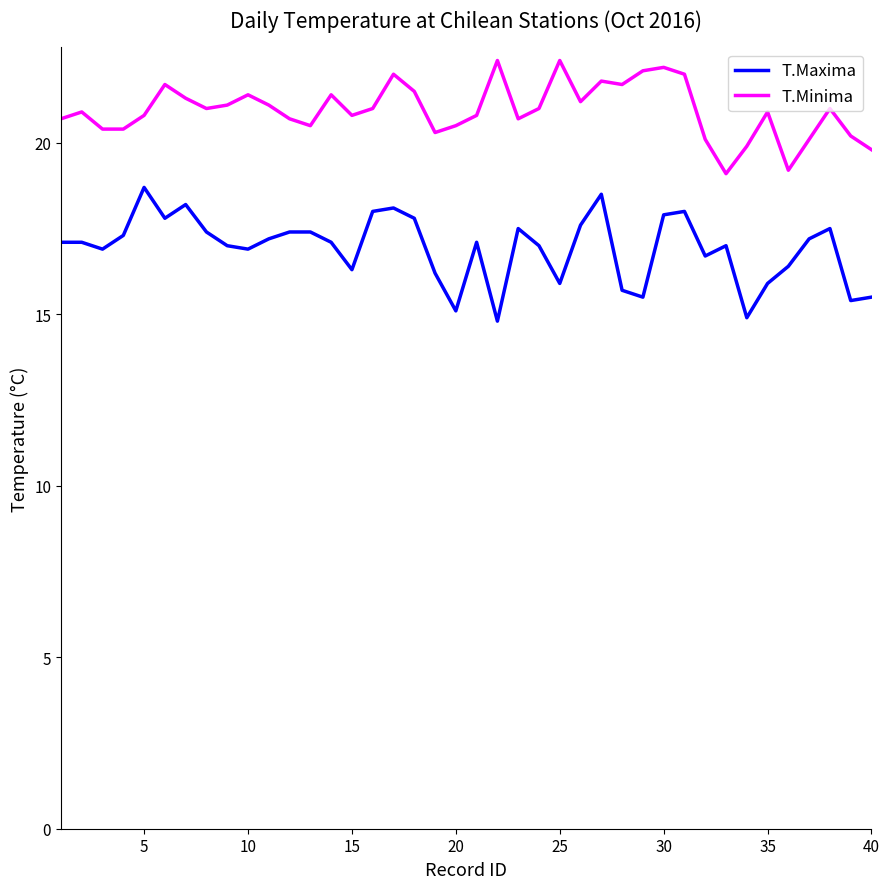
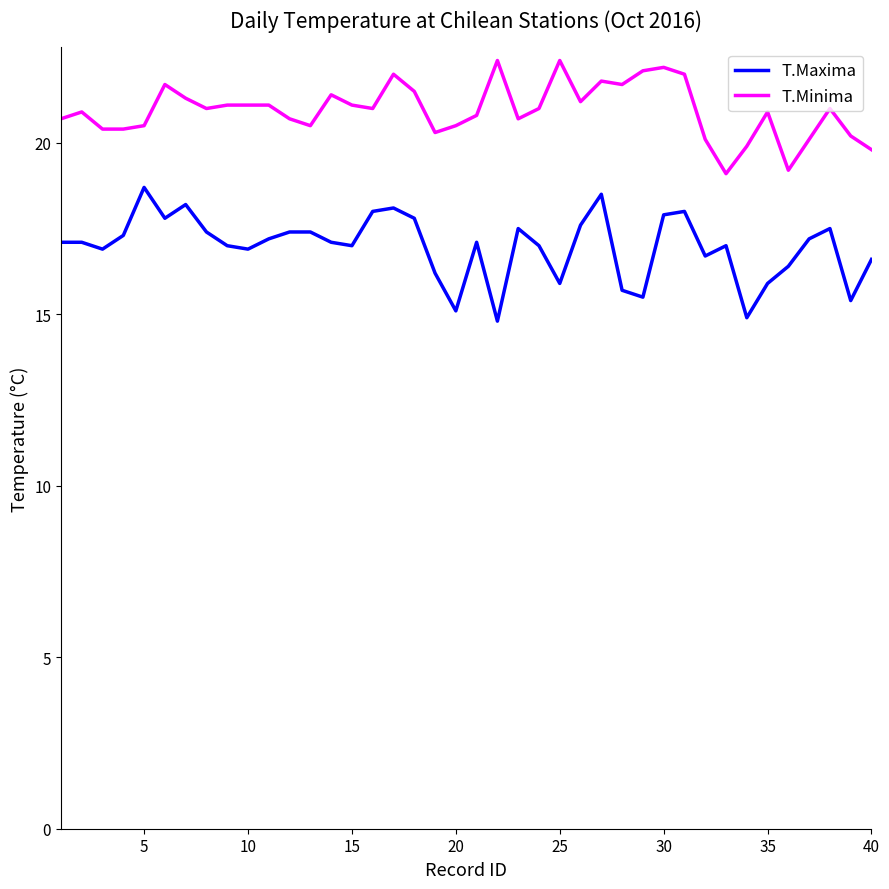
T.Minima, 5: 20.8 -> 20.5
T.Minima, 10: 21.4 -> 21.1
T.Maxima, 15: 16.3 -> 17.0
T.Minima, 15: 20.8 -> 21.1
T.Maxima, 40: 15.5 -> 16.6
